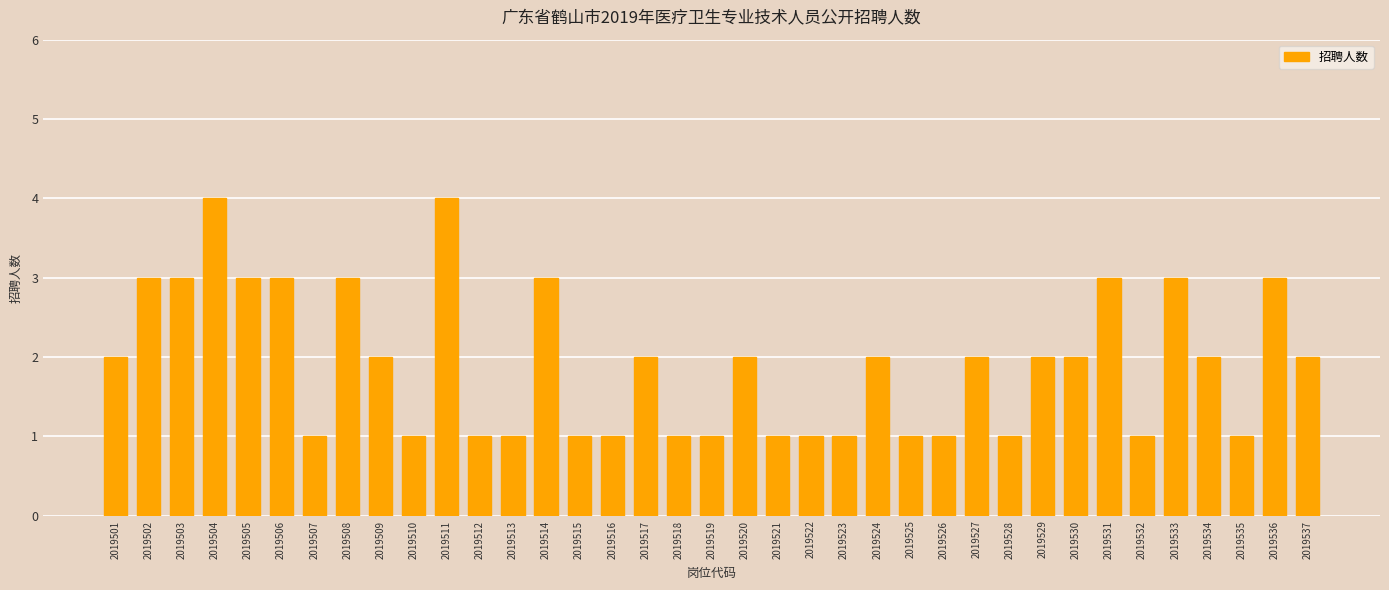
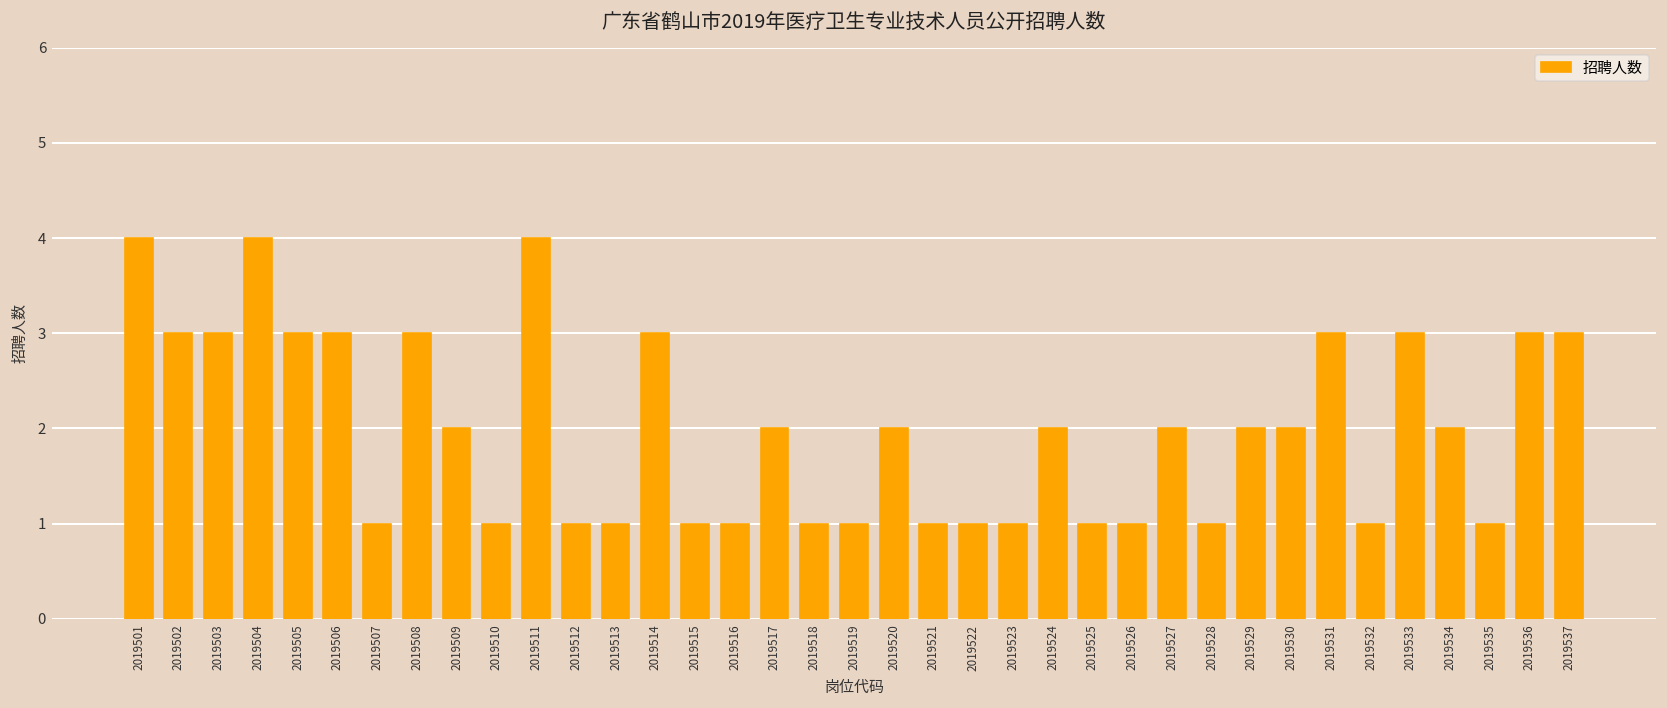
2019501: 2 -> 4
2019537: 2 -> 3
